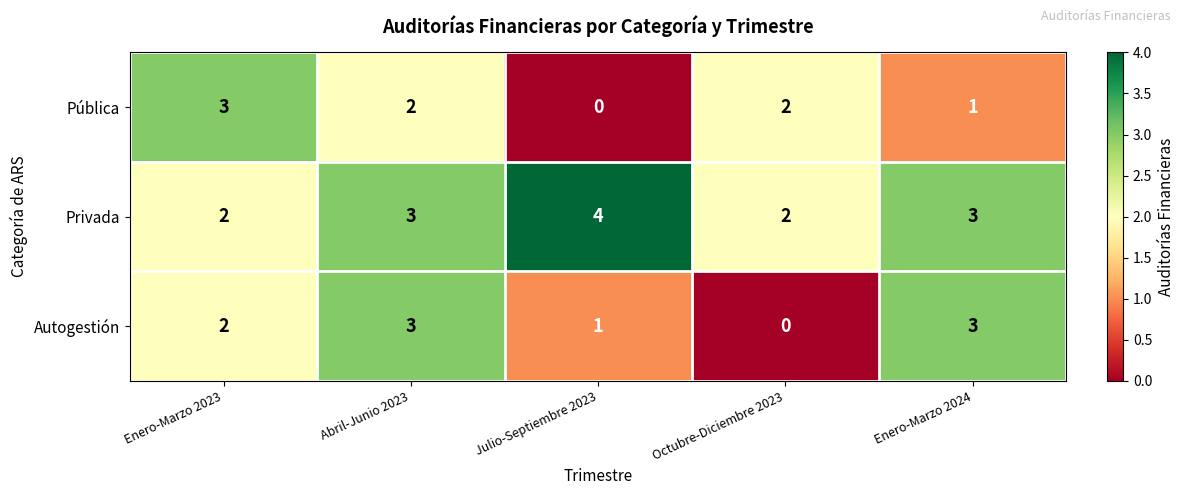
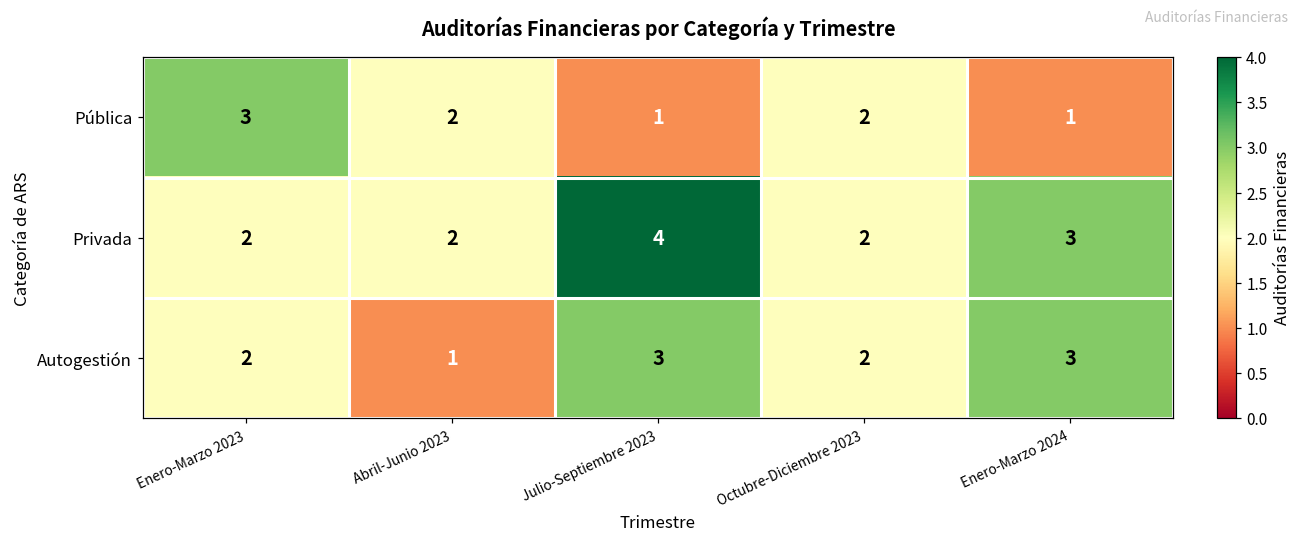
Pública, Julio-Septiembre 2023: 0 -> 1
Privada, Abril-Junio 2023: 3 -> 2
Autogestión, Abril-Junio 2023: 3 -> 1
Autogestión, Julio-Septiembre 2023: 1 -> 3
Autogestión, Octubre-Diciembre 2023: 0 -> 2
